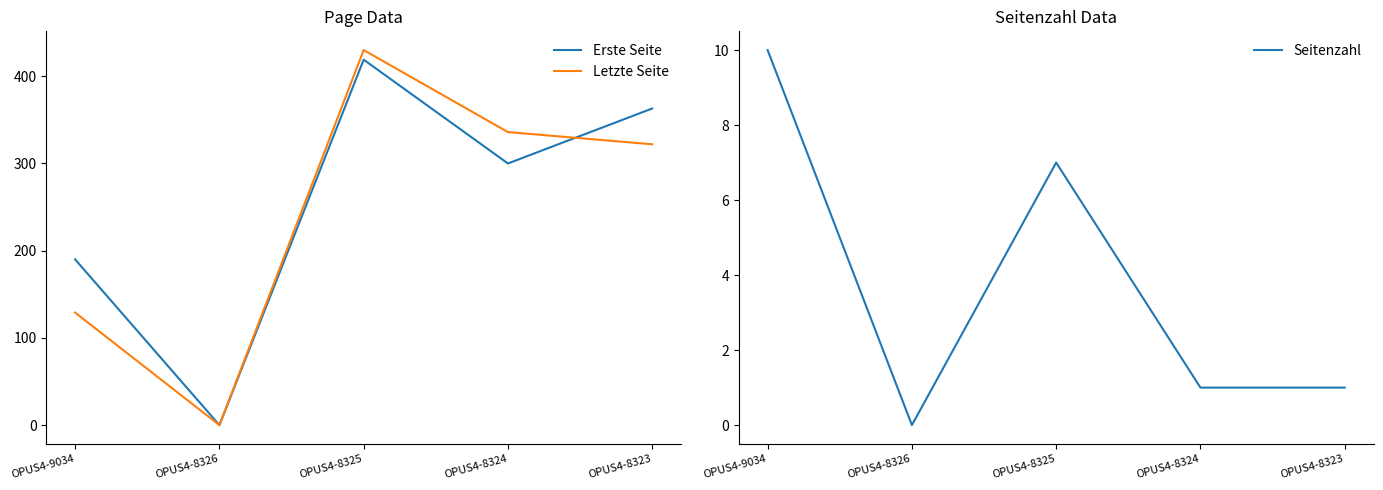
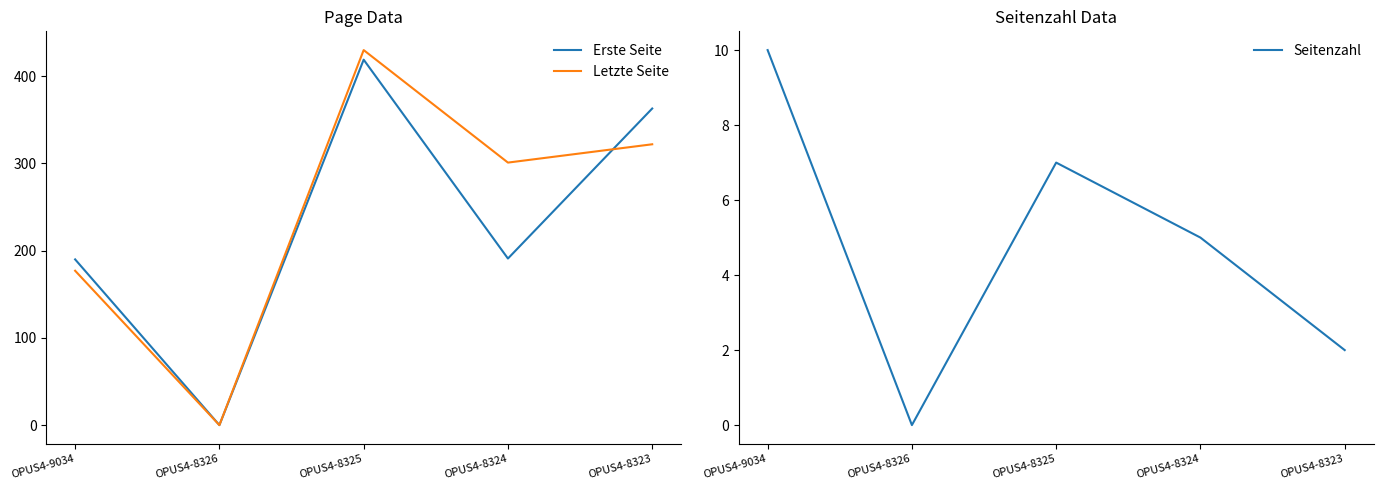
Page Data, Letzte Seite, OPUS4-9034: 130 -> 180
Page Data, Erste Seite, OPUS4-8324: 300 -> 190
Page Data, Letzte Seite, OPUS4-8324: 340 -> 300
Seitenzahl Data, OPUS4-8324: 1 -> 5
Seitenzahl Data, OPUS4-8323: 1 -> 2
